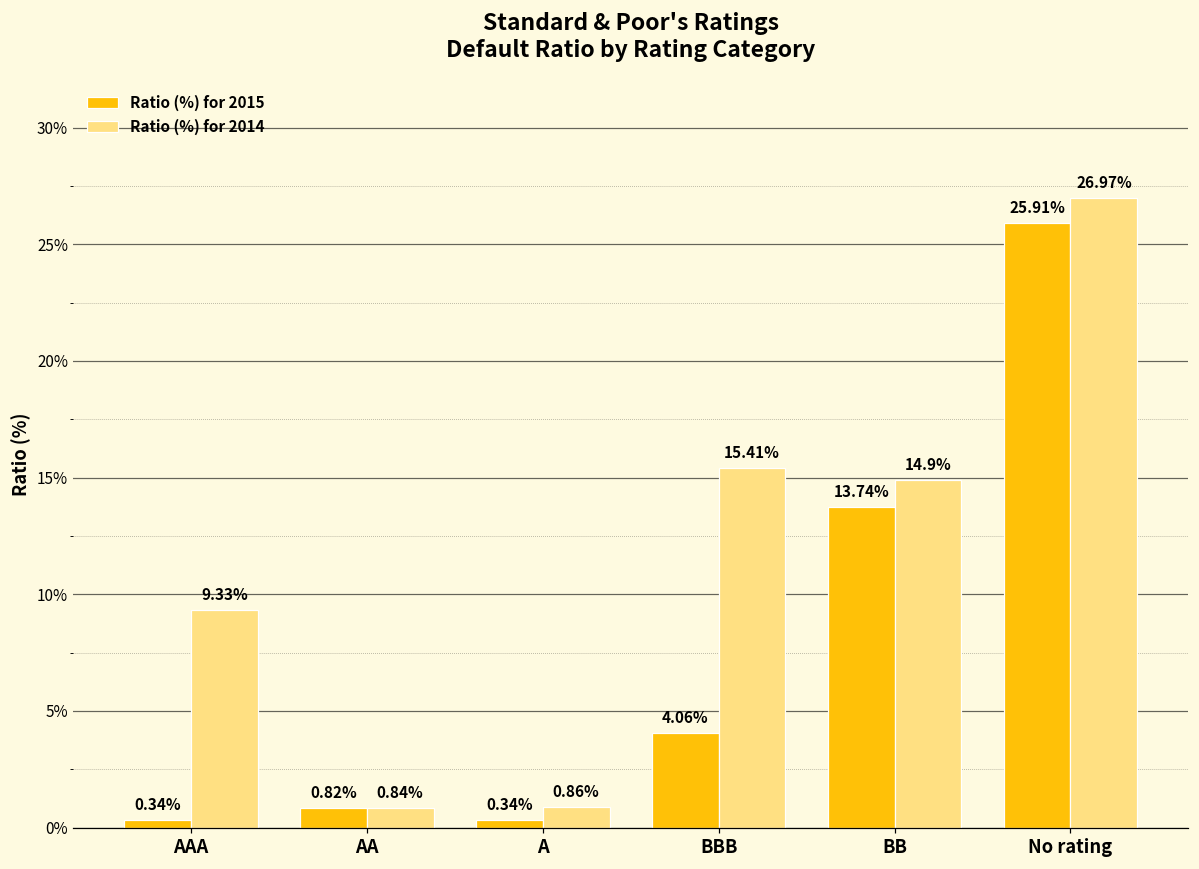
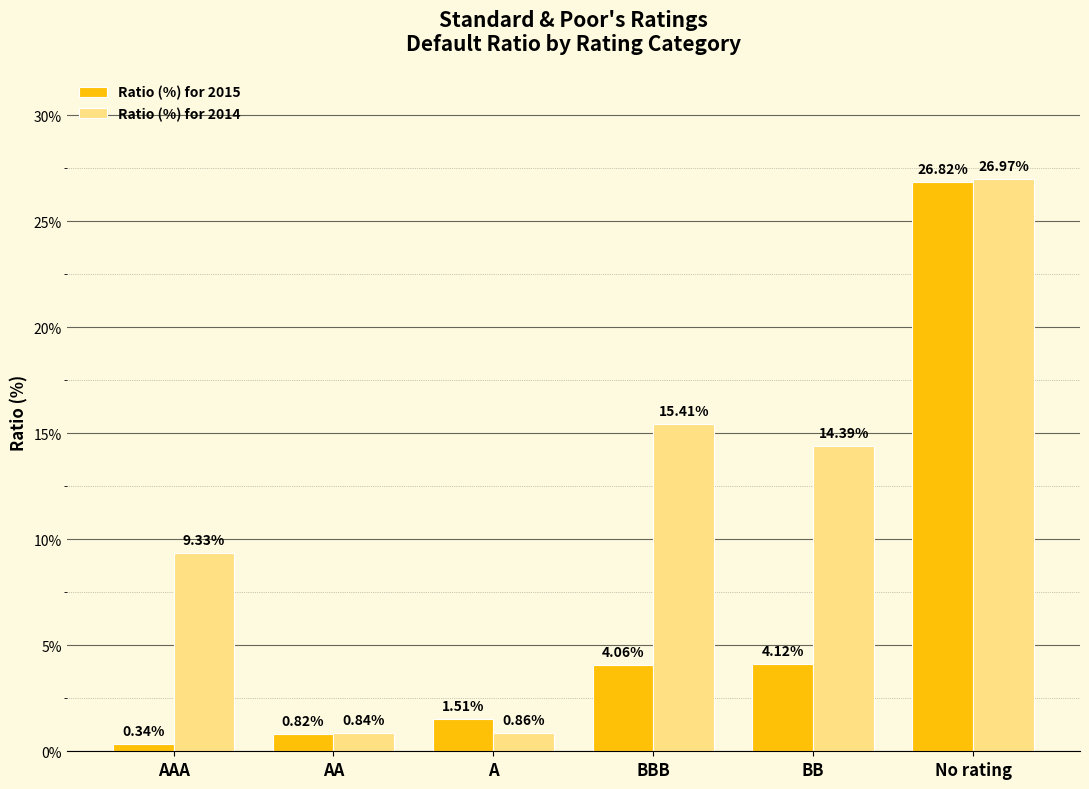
Ratio (%) for 2015, A: 0.34% -> 1.51%
Ratio (%) for 2015, BB: 13.74% -> 4.12%
Ratio (%) for 2014, BB: 14.9% -> 14.39%
Ratio (%) for 2015, No rating: 25.91% -> 26.82%
